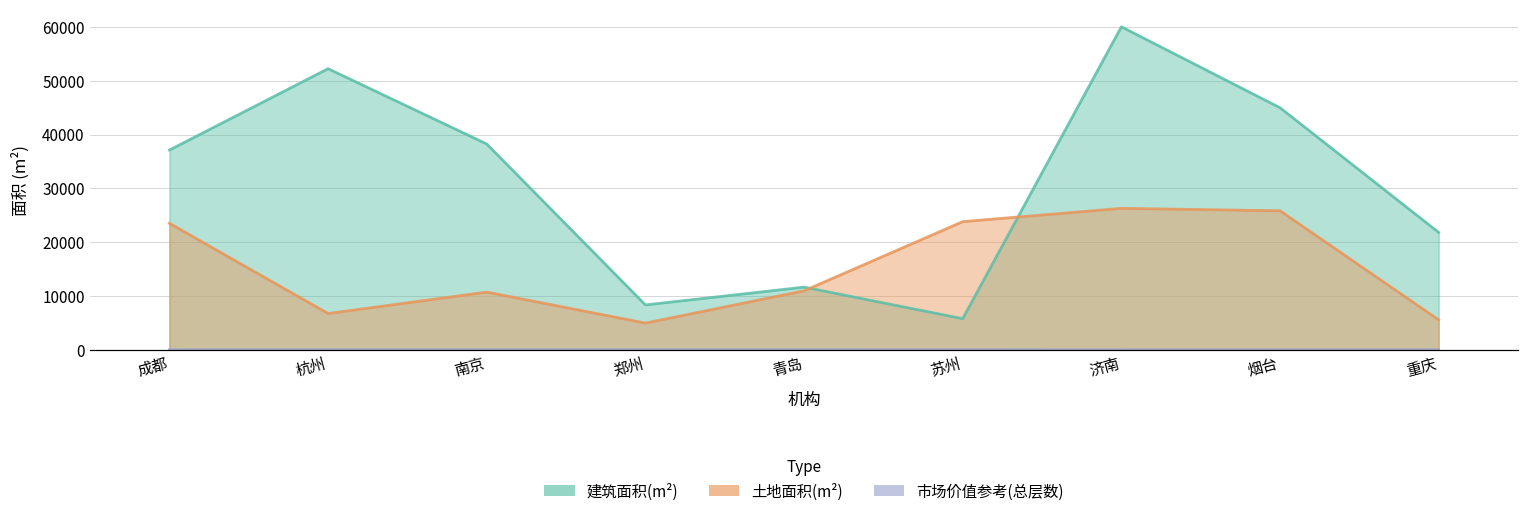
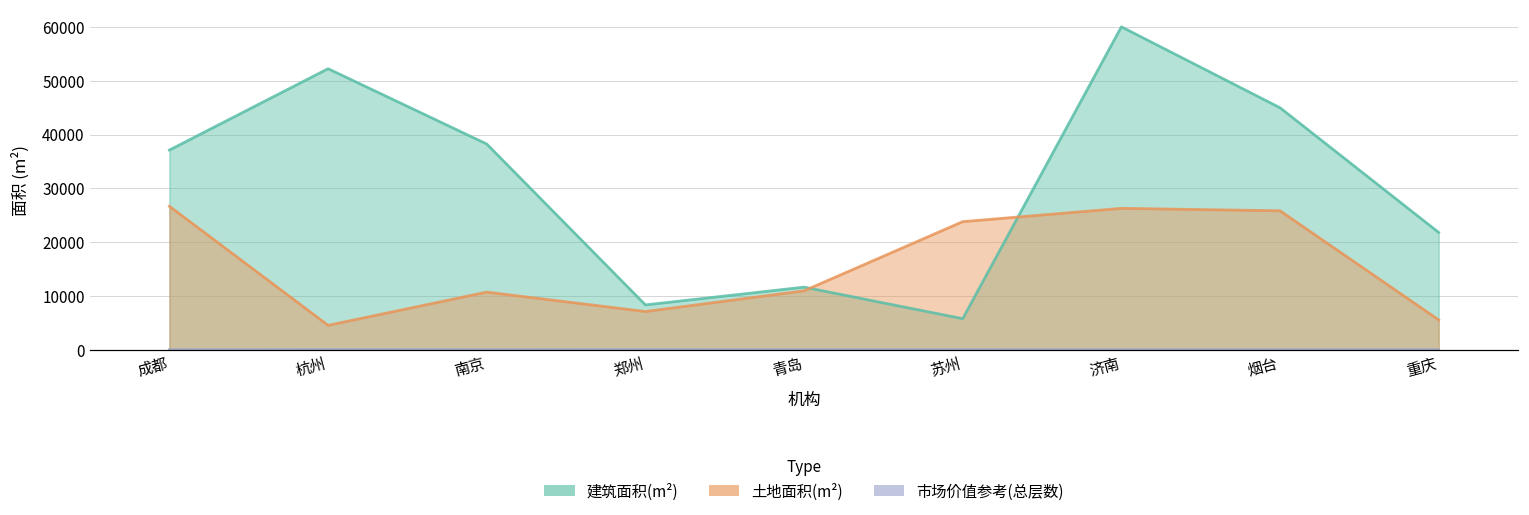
土地面积(m²), 成都: 23000 -> 27000
土地面积(m²), 杭州: 7000 -> 5000
土地面积(m²), 郑州: 5000 -> 7000
